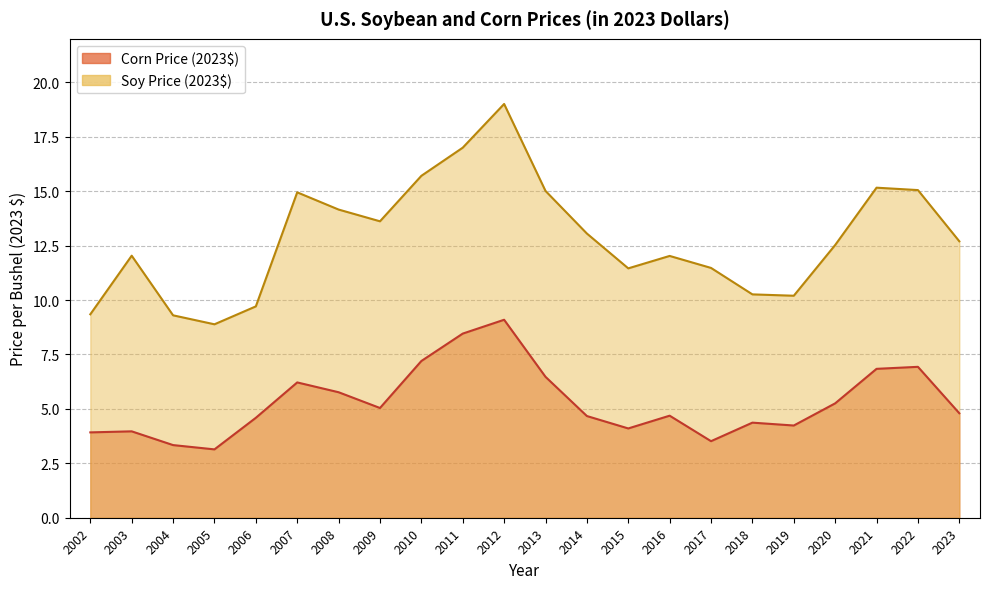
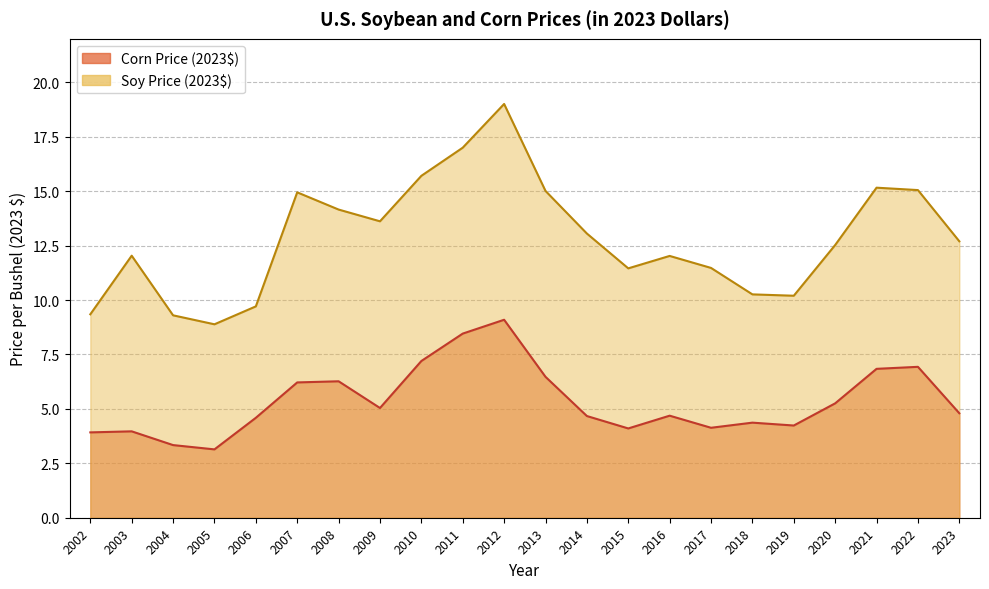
Corn Price (2023$), 2008: 5.8 -> 6.3
Corn Price (2023$), 2017: 3.5 -> 4.1
